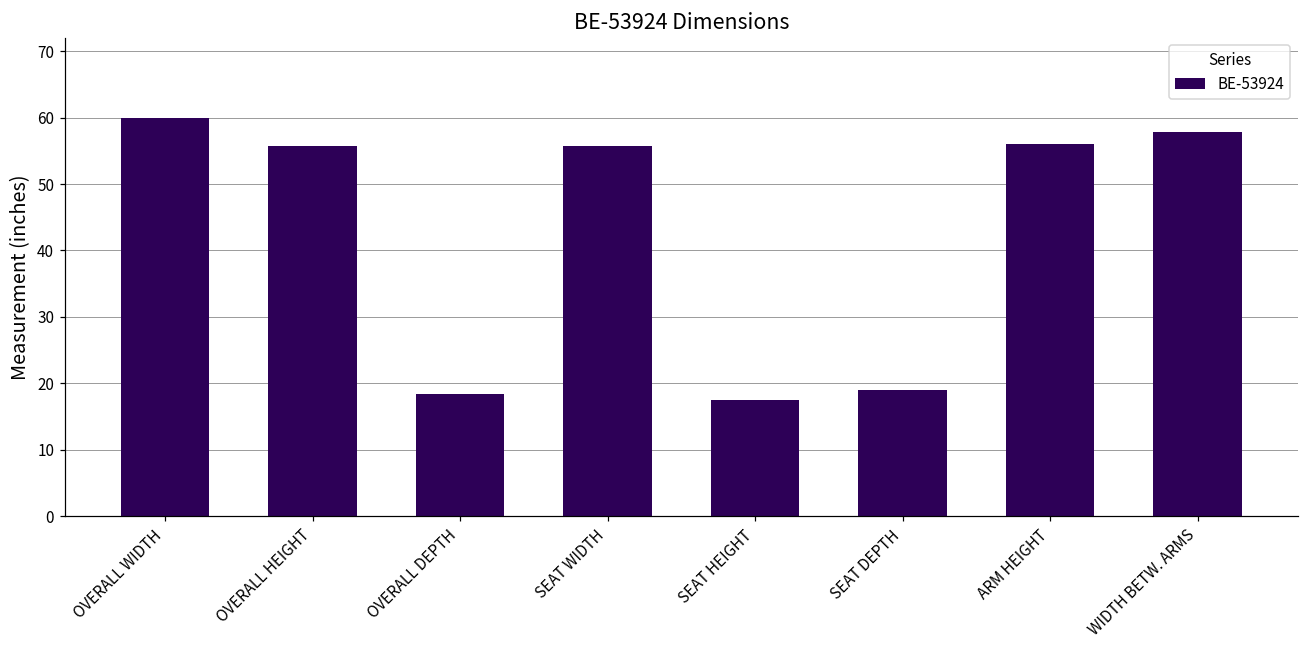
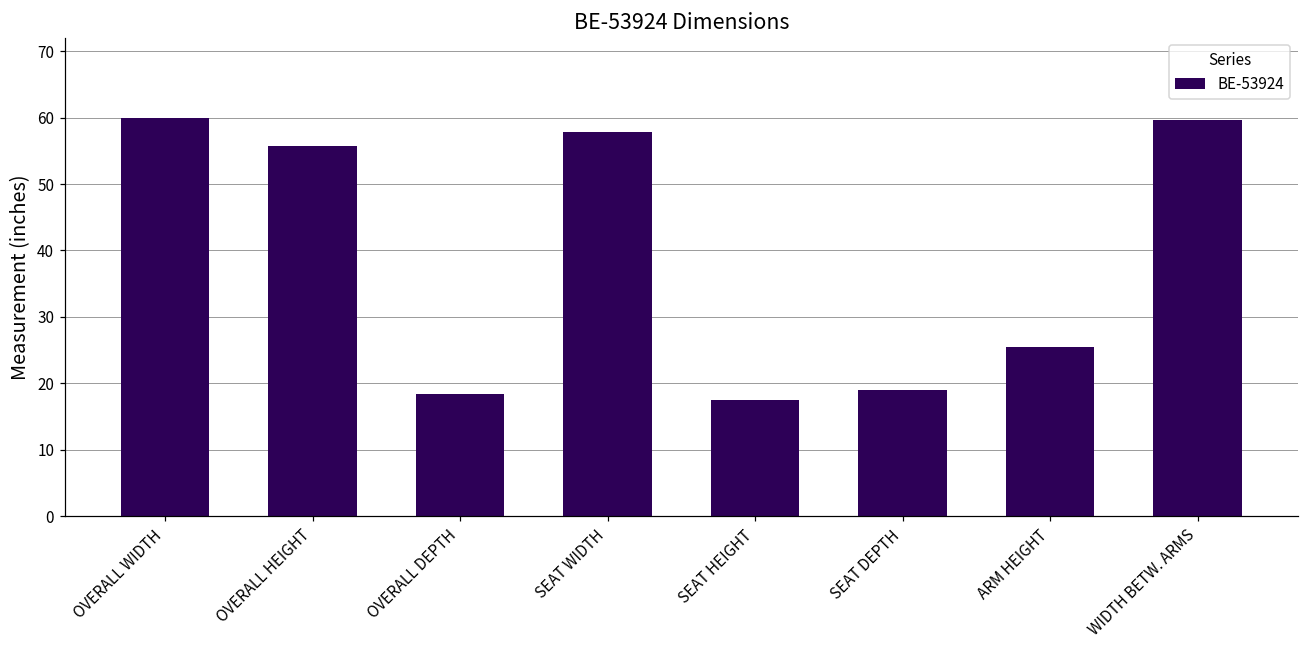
SEAT WIDTH: 56 -> 58
ARM HEIGHT: 56 -> 26
WIDTH BETW. ARMS: 58 -> 60
